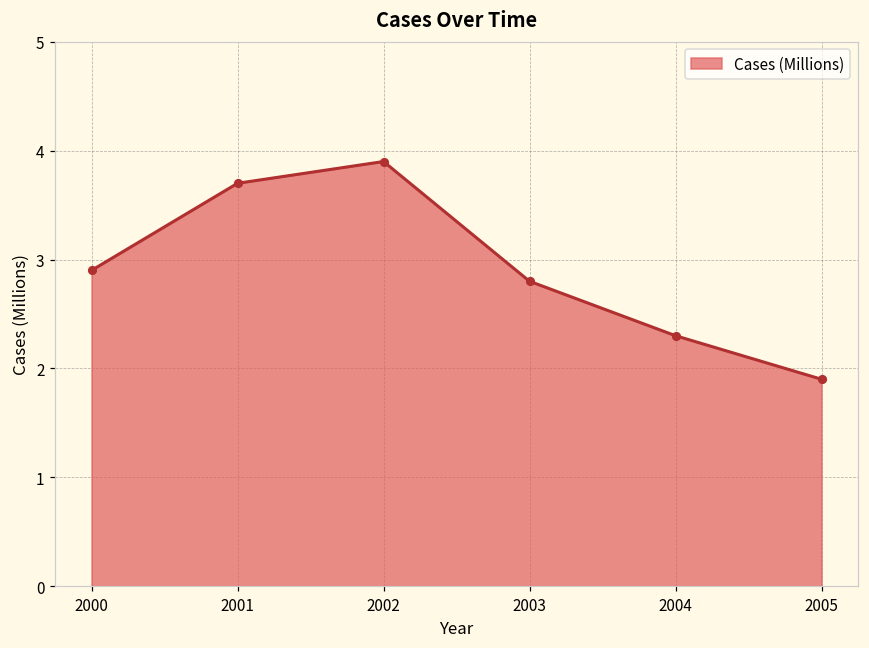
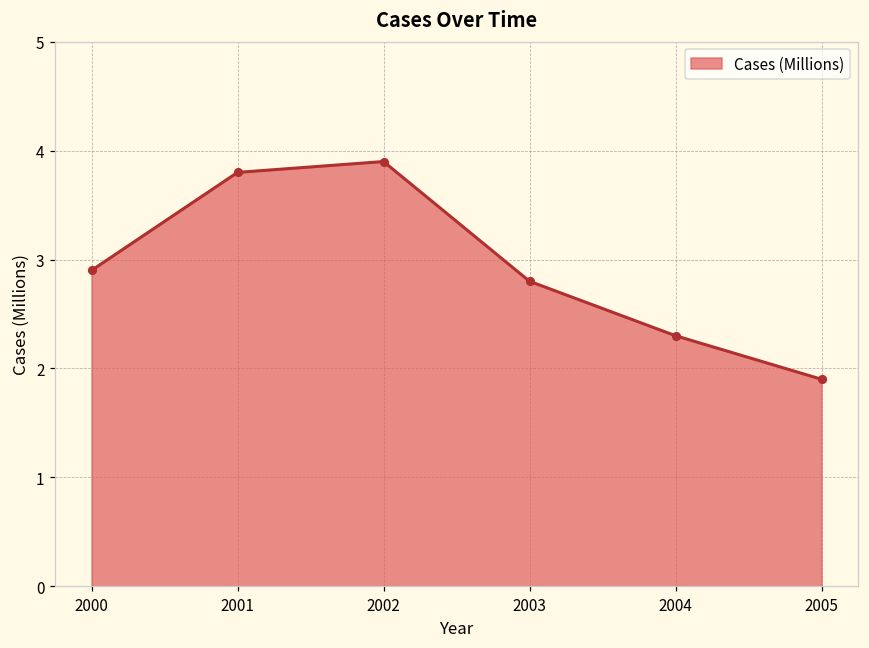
2001: 3.7 -> 3.8
